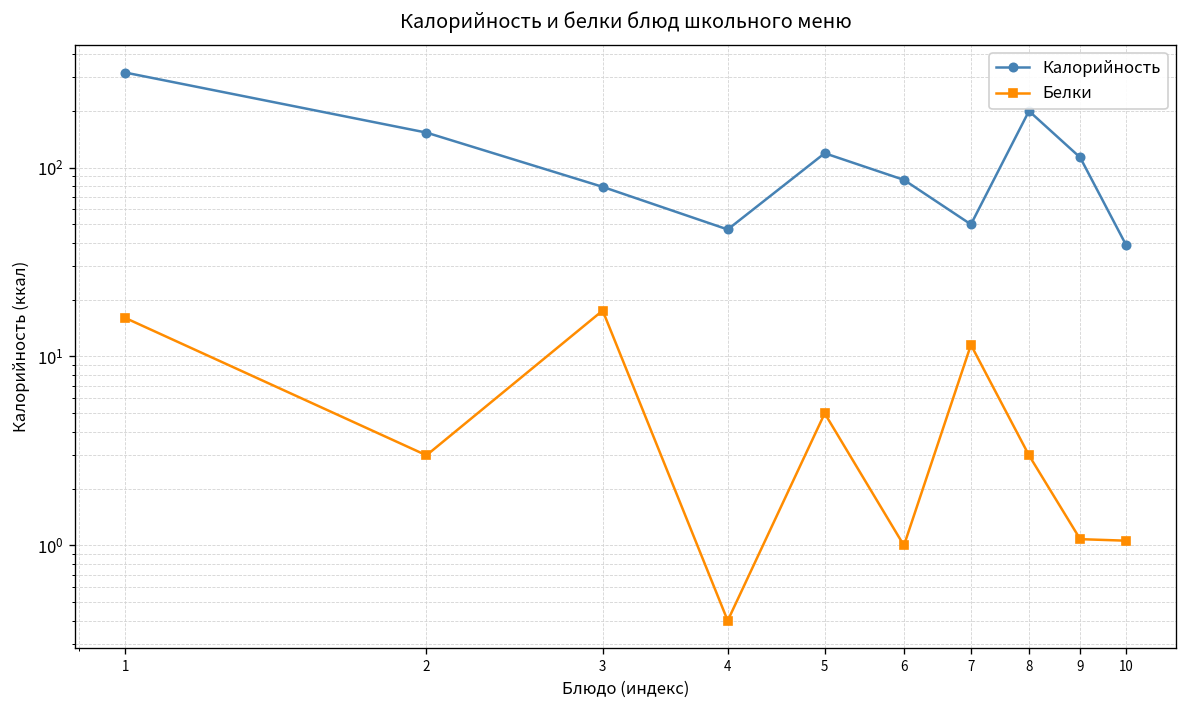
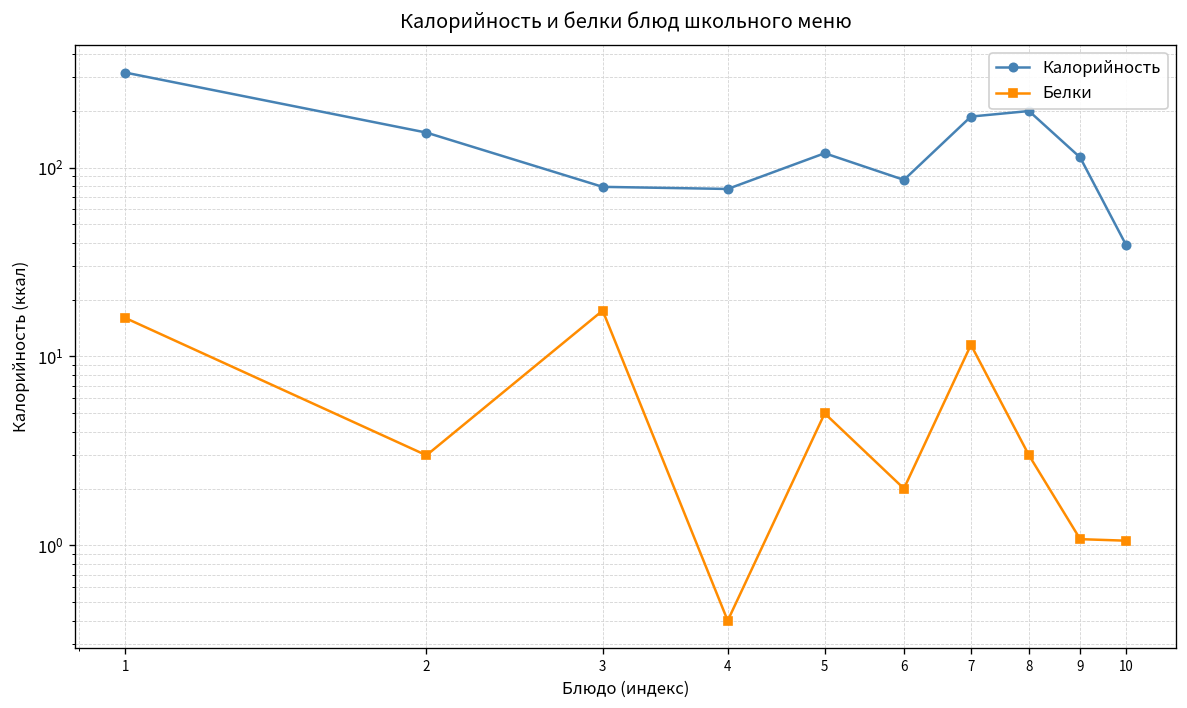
Калорийность, 4: 47 -> 80
Белки, 6: 1 -> 2
Калорийность, 7: 50 -> 190
